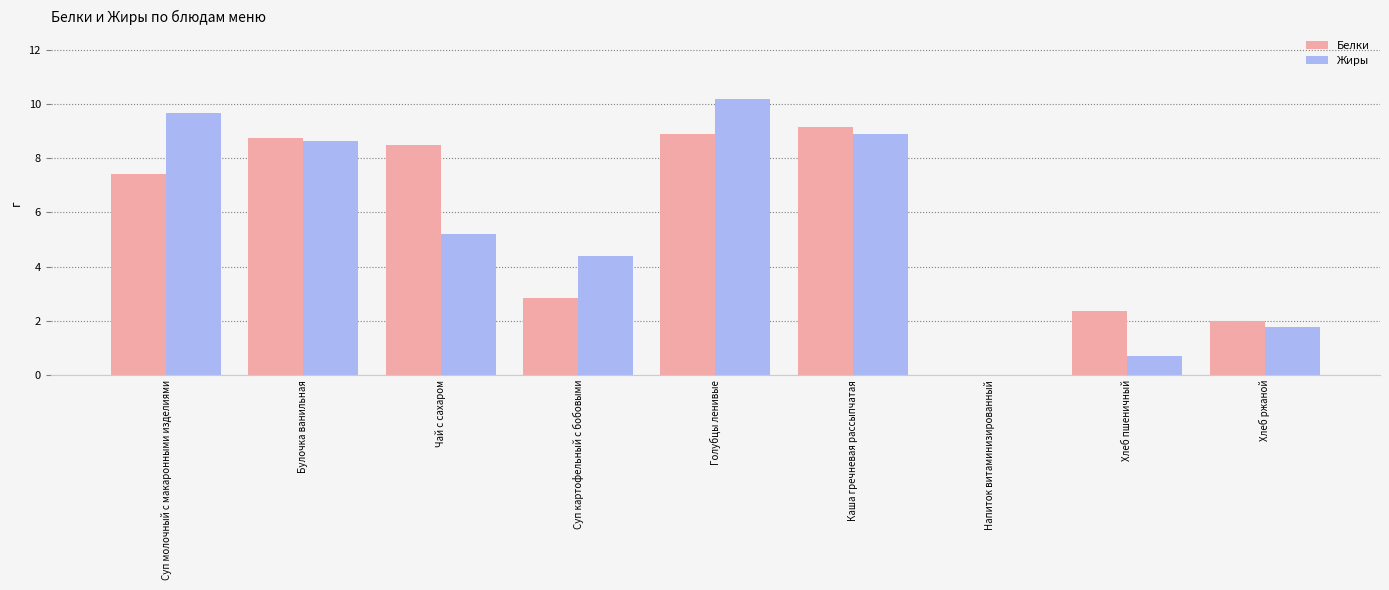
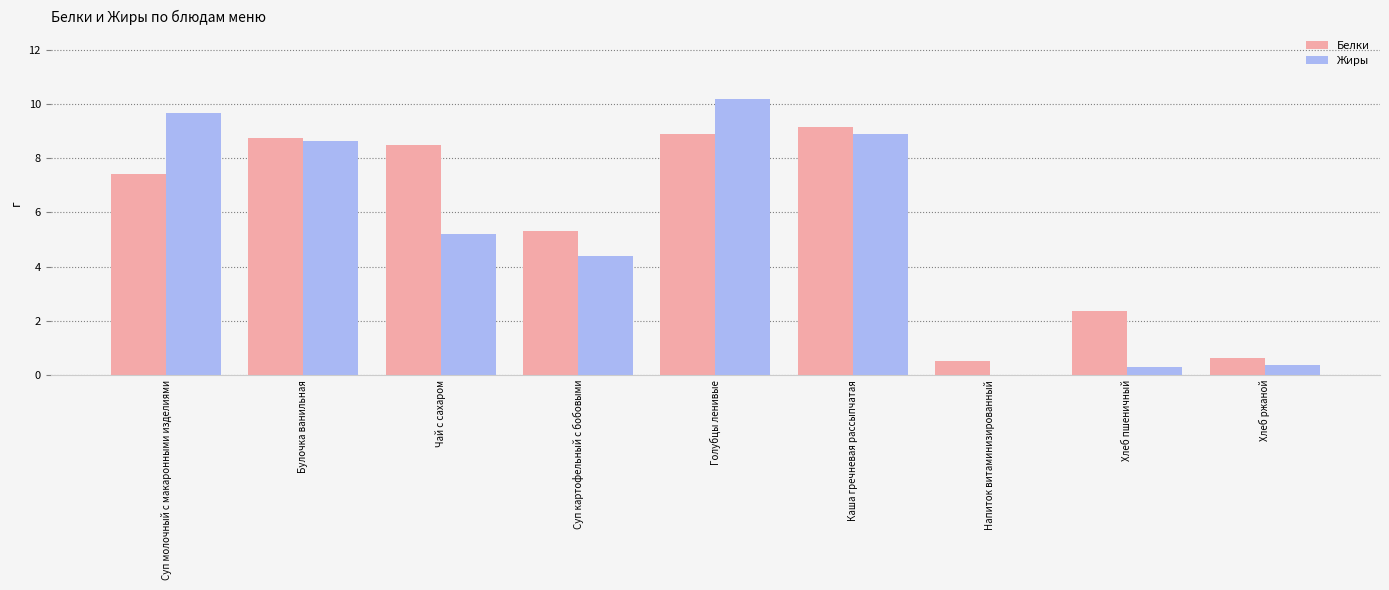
Белки, Суп картофельный с бобовыми: 2.8 -> 5.3
Белки, Напиток витаминизированный: 0.0 -> 0.5
Жиры, Хлеб пшеничный: 0.7 -> 0.3
Белки, Хлеб ржаной: 2.0 -> 0.6
Жиры, Хлеб ржаной: 1.8 -> 0.4
